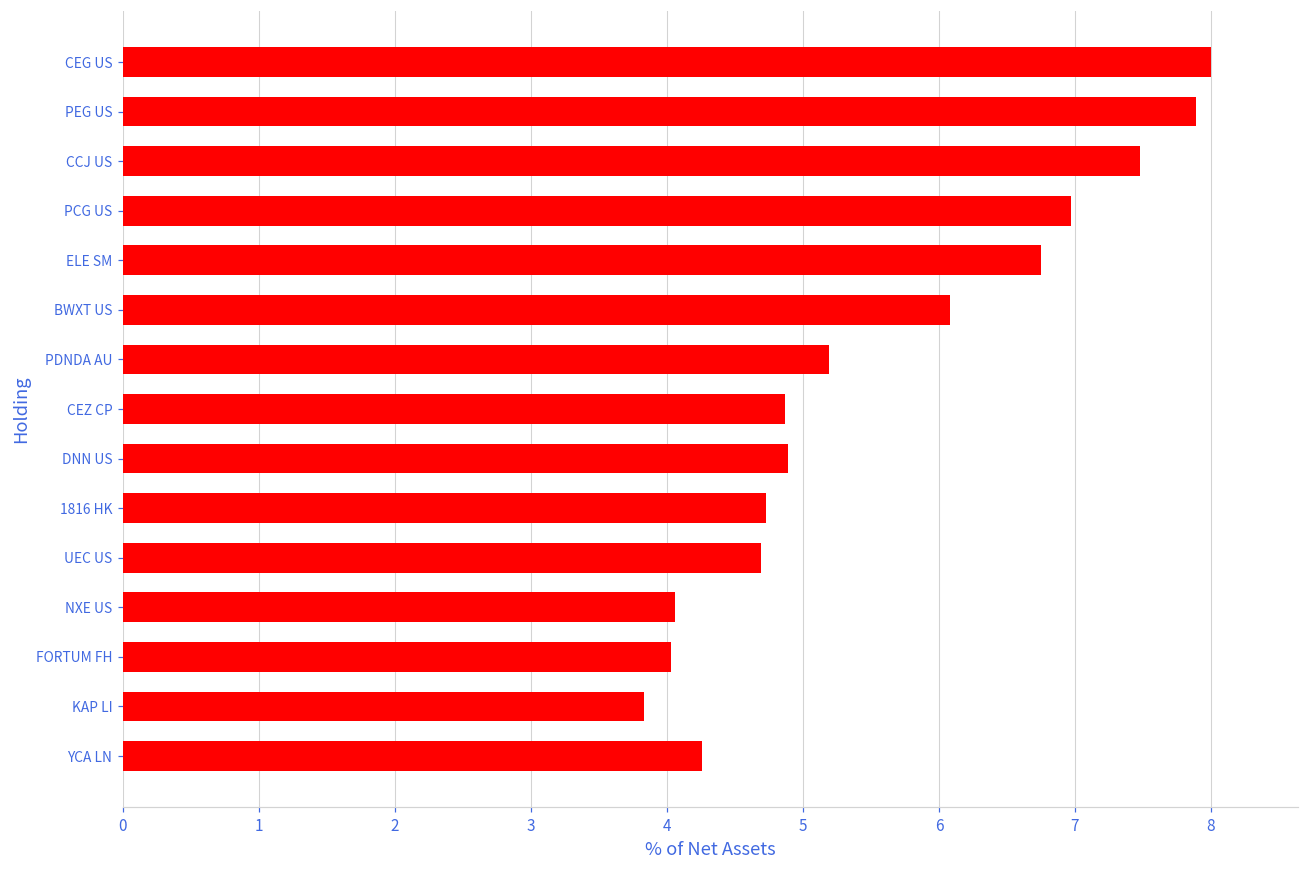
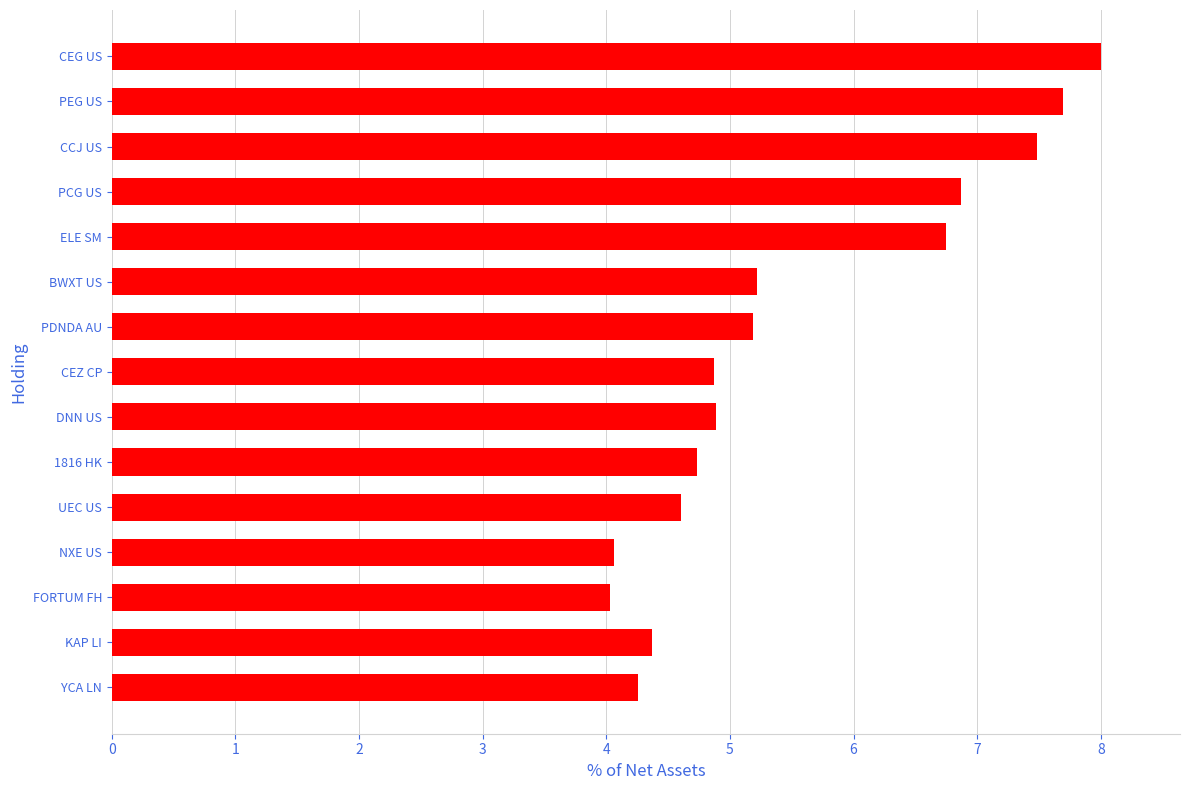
PEG US: 7.89 -> 7.69
PCG US: 6.97 -> 6.87
BWXT US: 6.08 -> 5.22
UEC US: 4.69 -> 4.60
KAP LI: 3.83 -> 4.37
